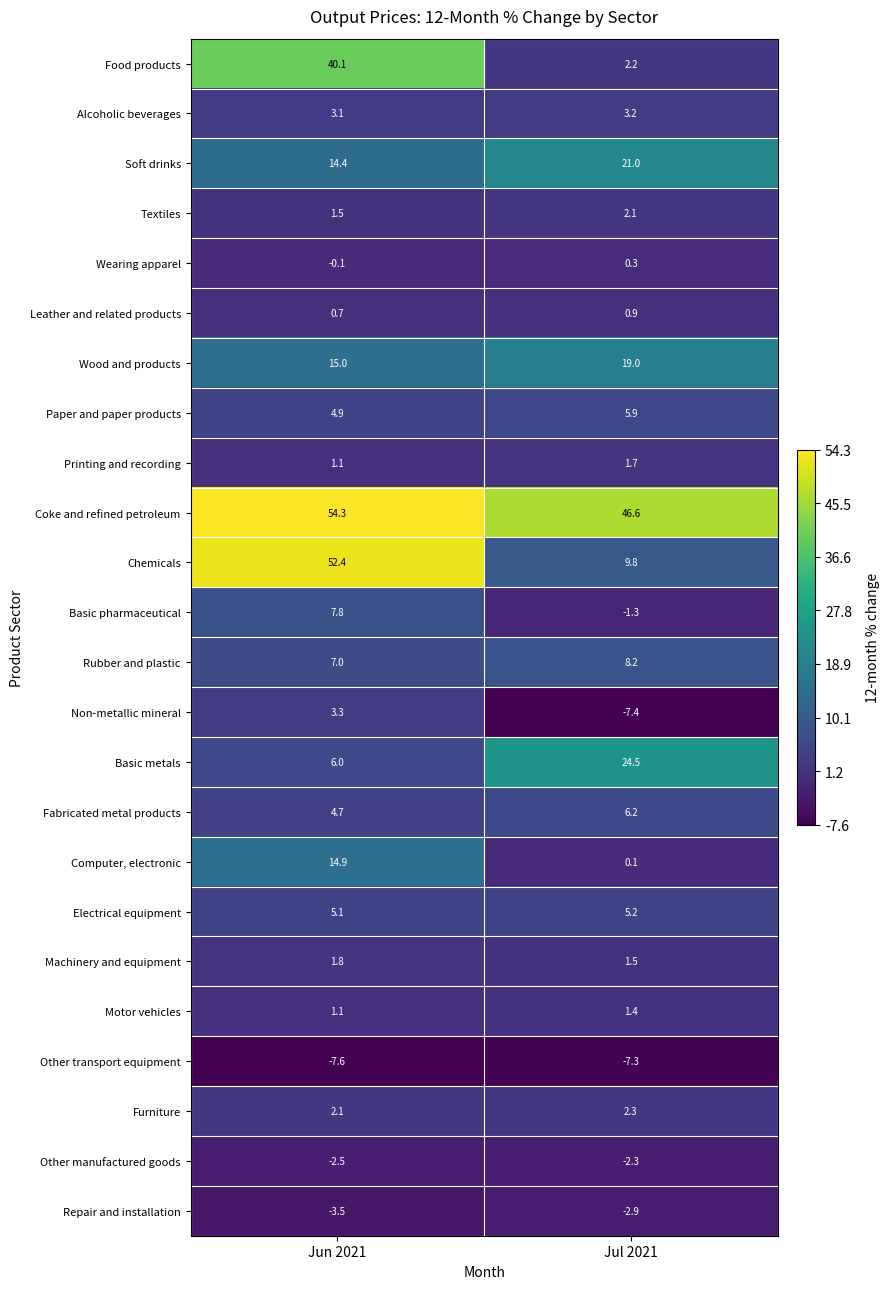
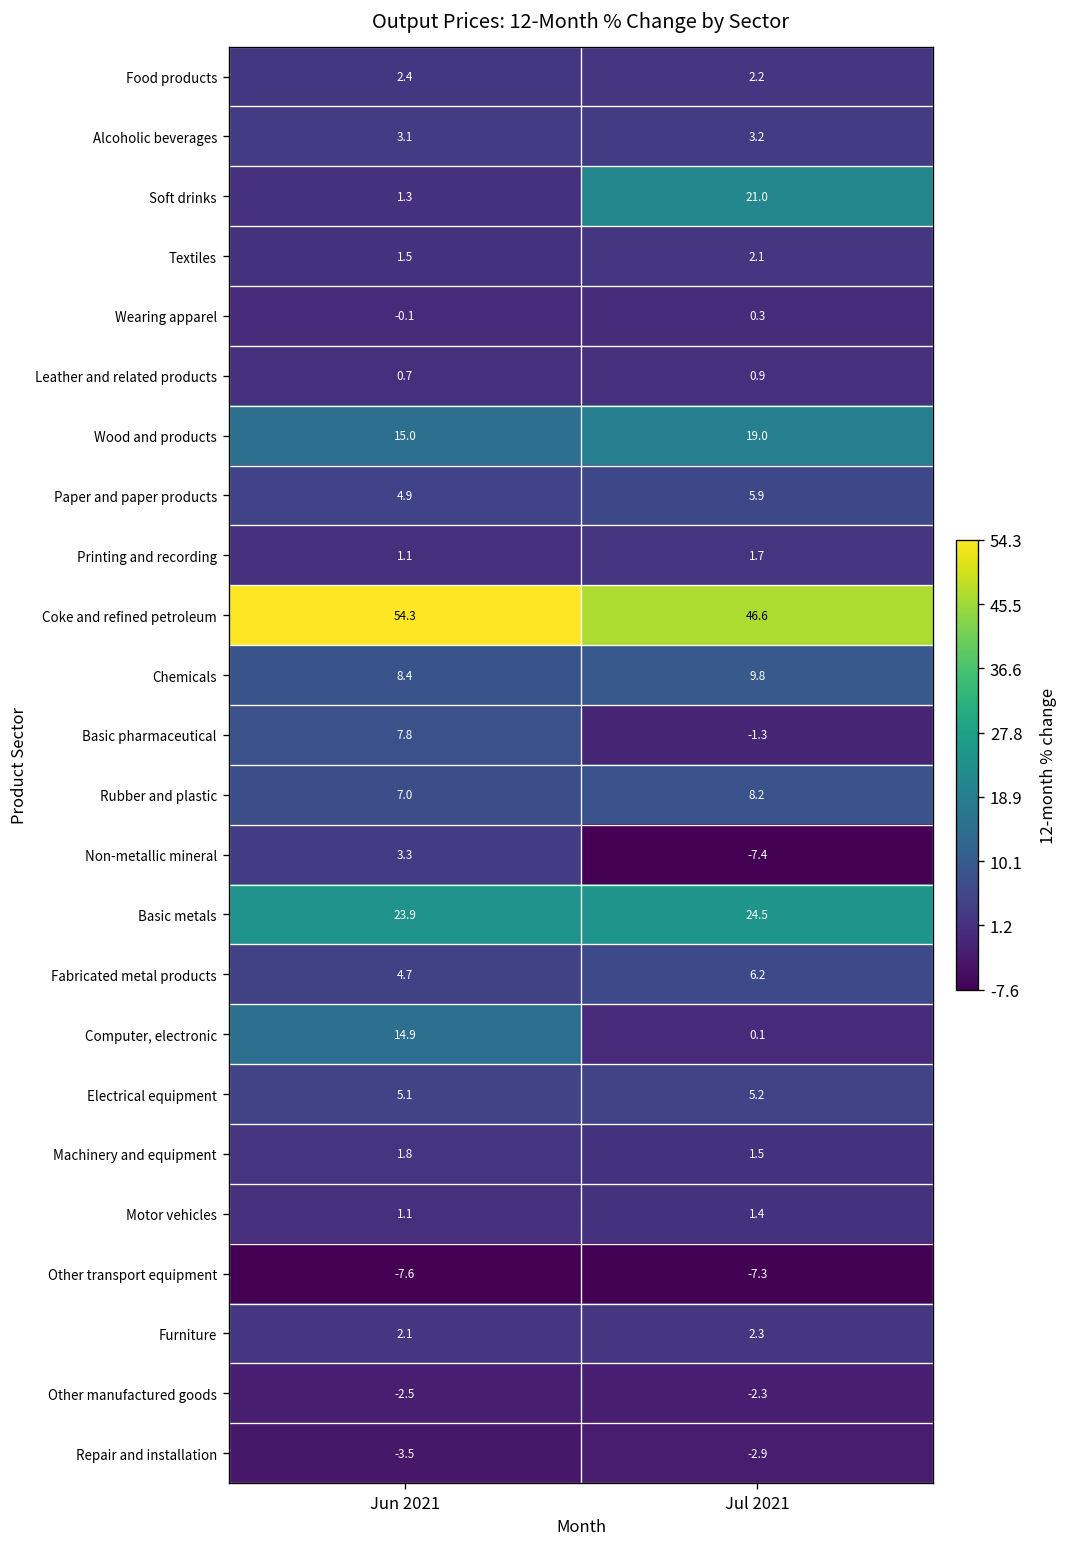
Food products, Jun 2021: 40.1 -> 2.4
Soft drinks, Jun 2021: 14.4 -> 1.3
Chemicals, Jun 2021: 52.4 -> 8.4
Basic metals, Jun 2021: 6.0 -> 23.9
